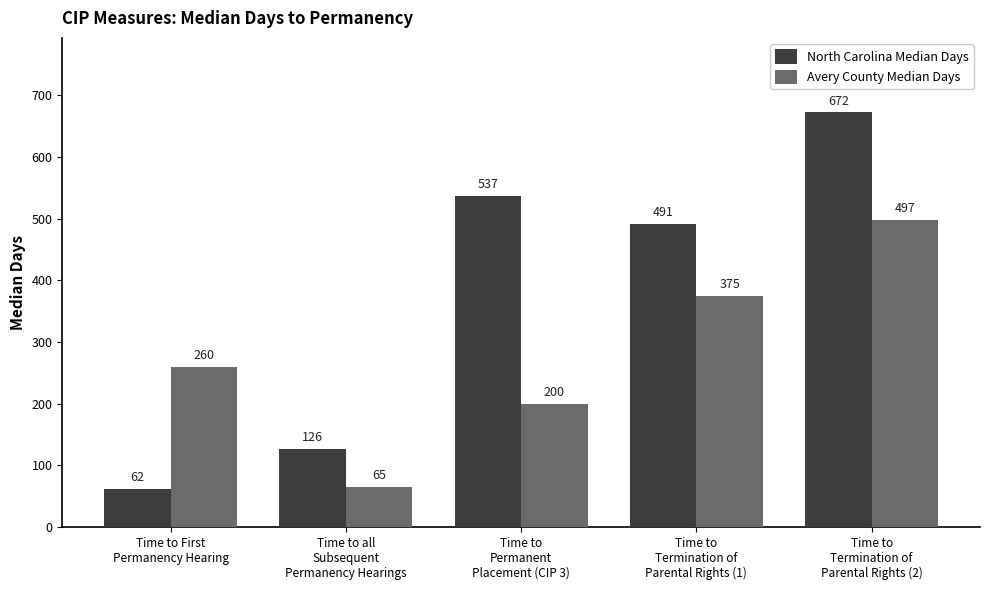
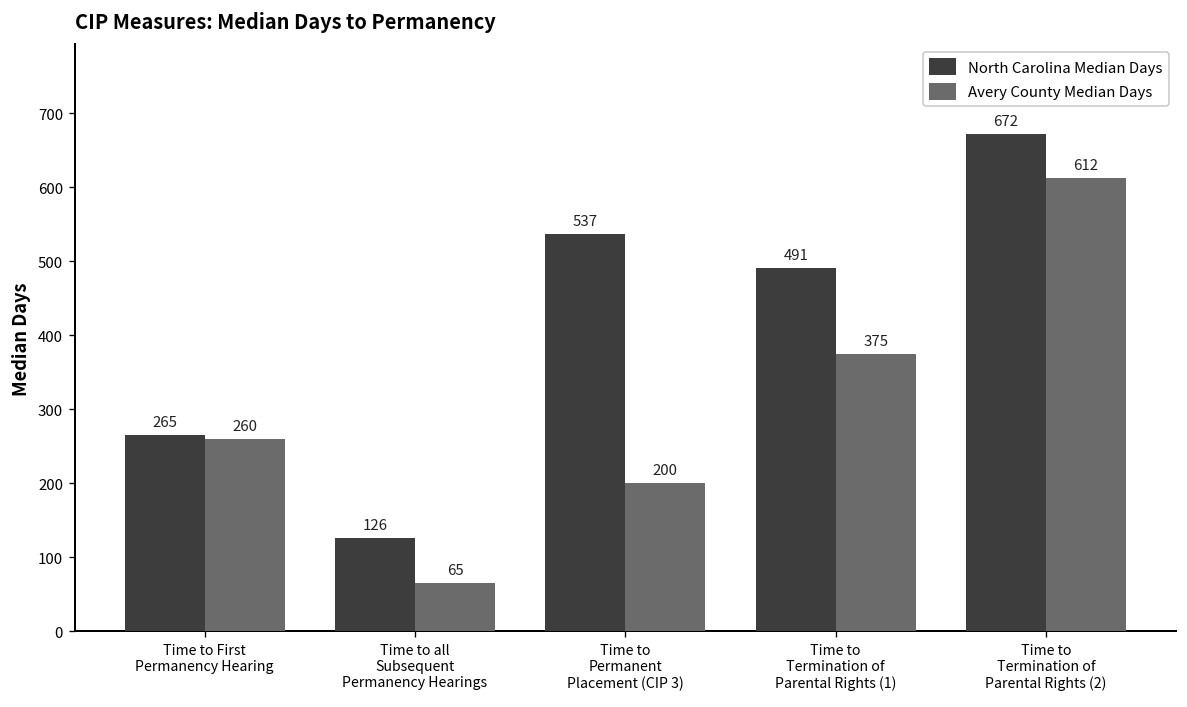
North Carolina Median Days, Time to First Permanency Hearing: 62 -> 265
Avery County Median Days, Time to Termination of Parental Rights (2): 497 -> 612
